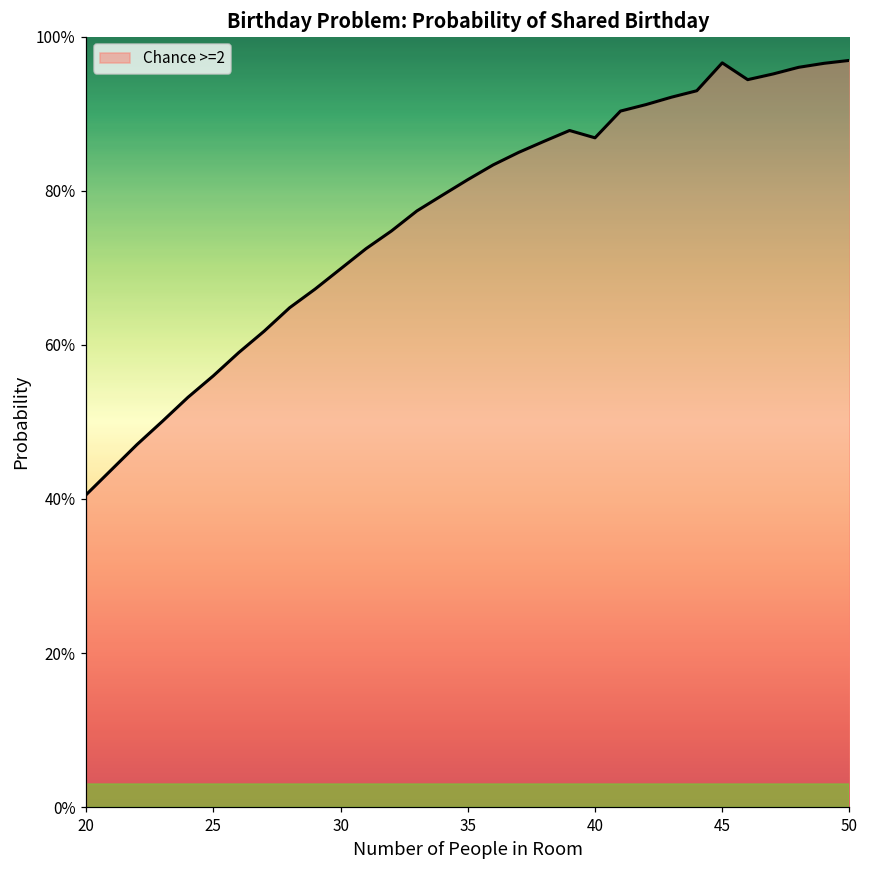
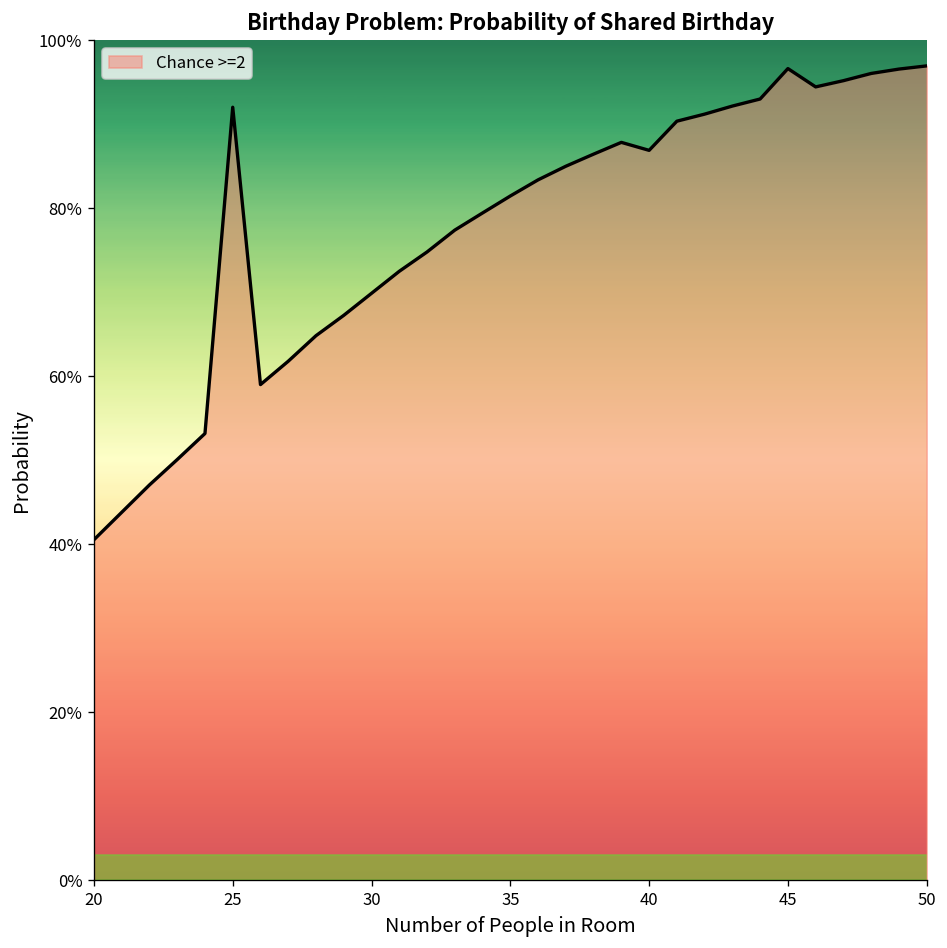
25: 56% -> 92%
